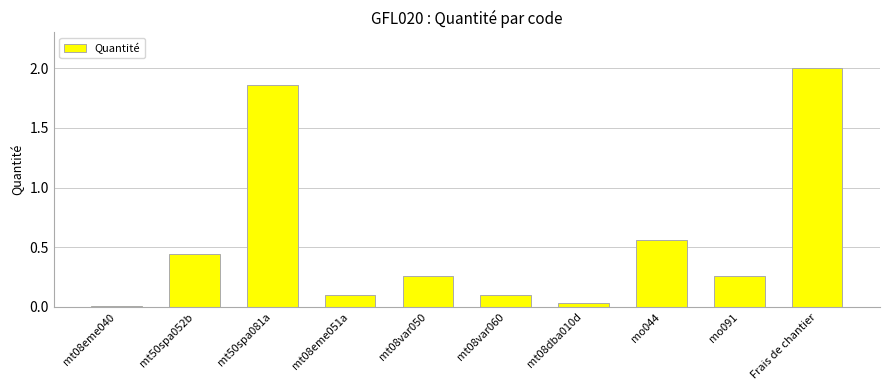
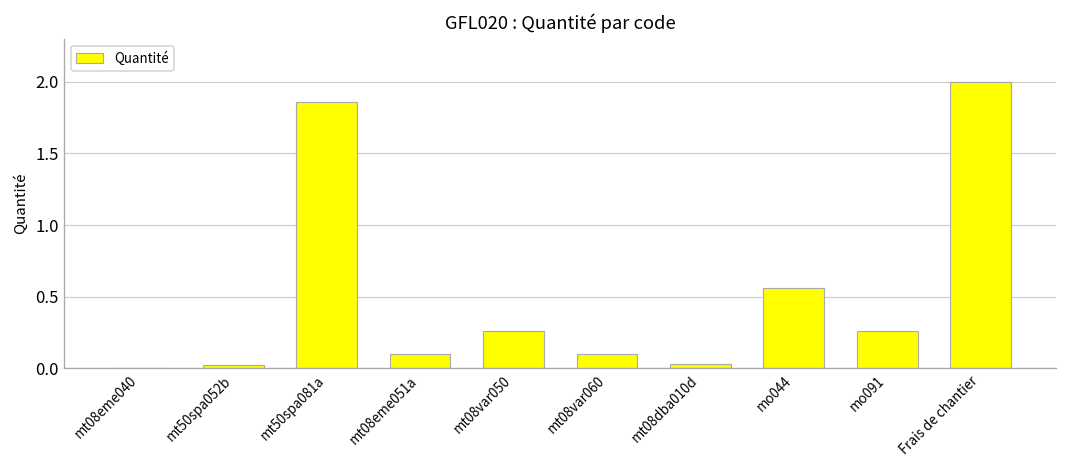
mt50spa052b: 0.44 -> 0.02
